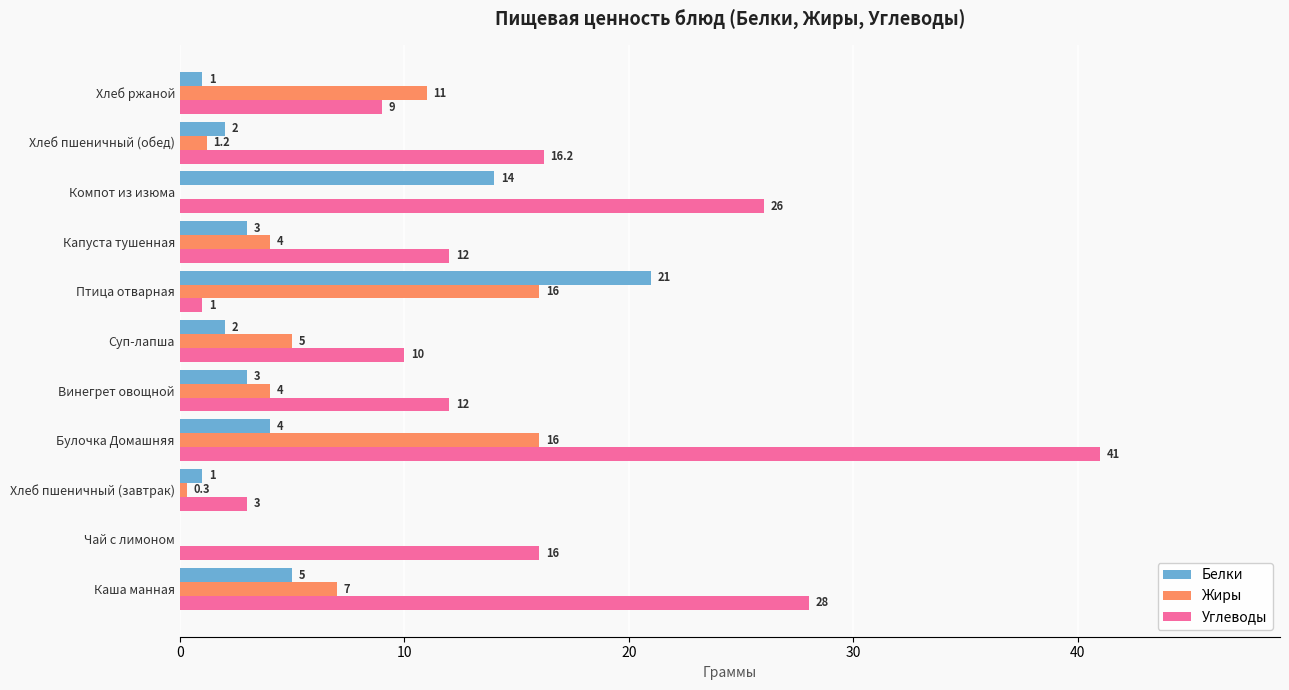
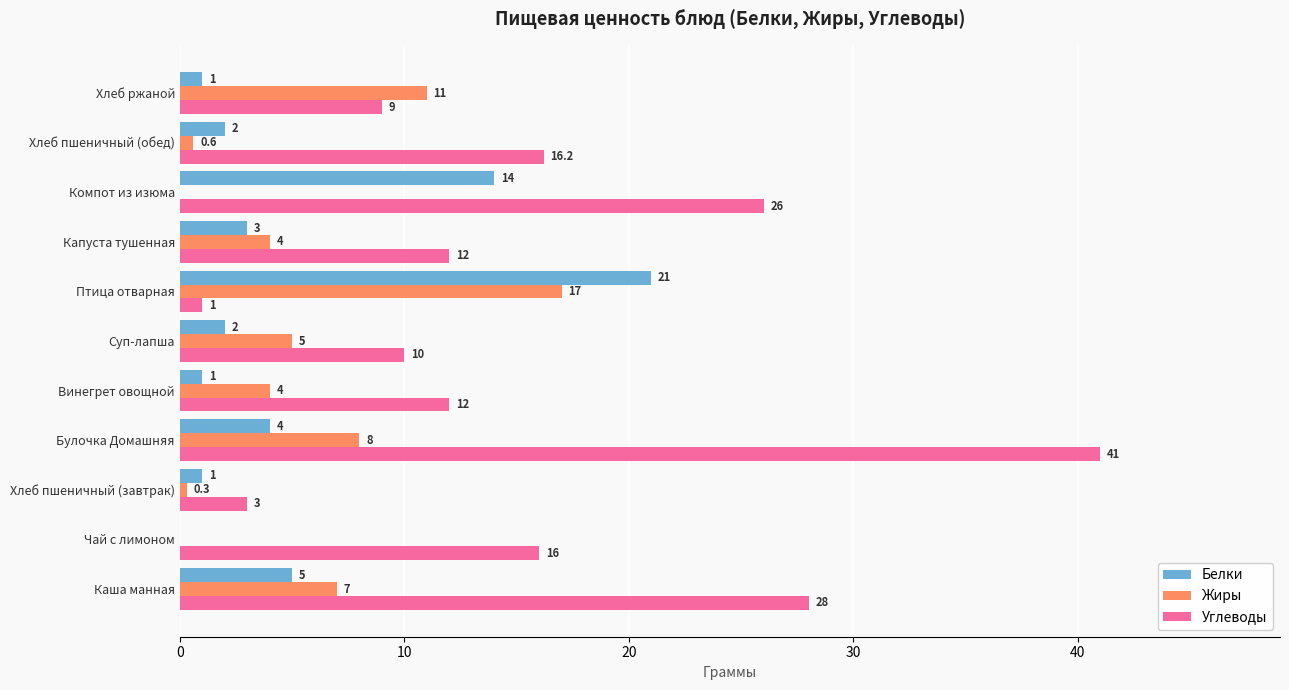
Жиры, Хлеб пшеничный (обед): 1.2 -> 0.6
Жиры, Птица отварная: 16 -> 17
Белки, Винегрет овощной: 3 -> 1
Жиры, Булочка Домашняя: 16 -> 8
